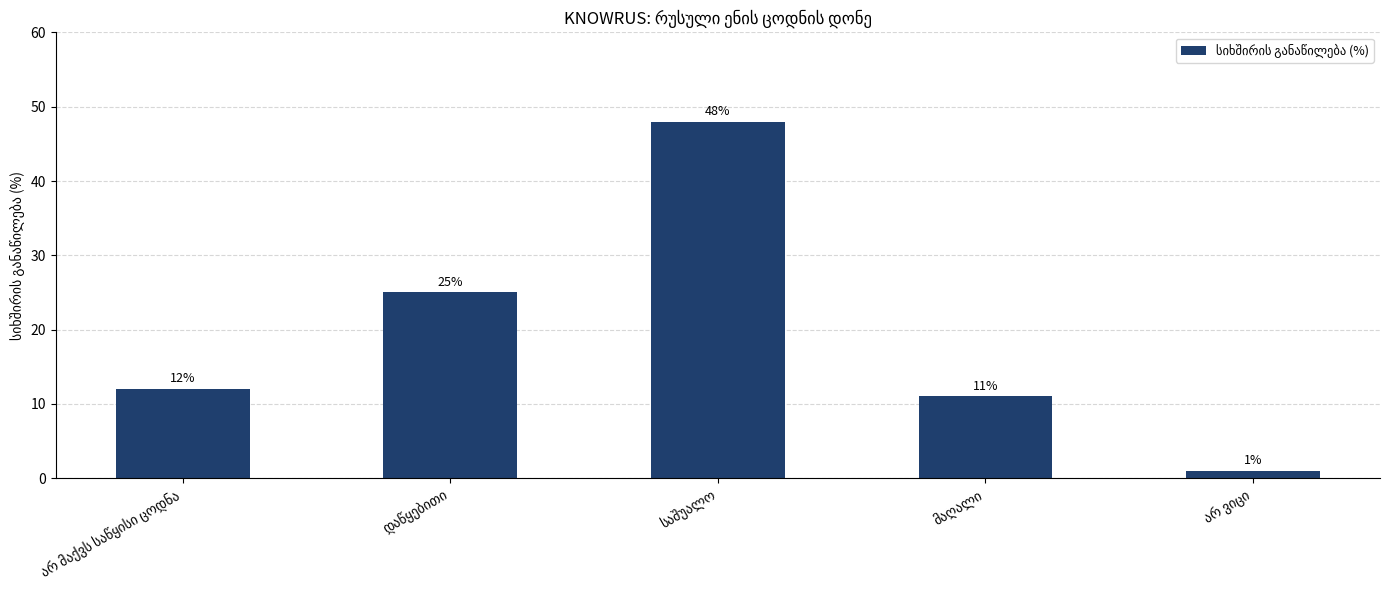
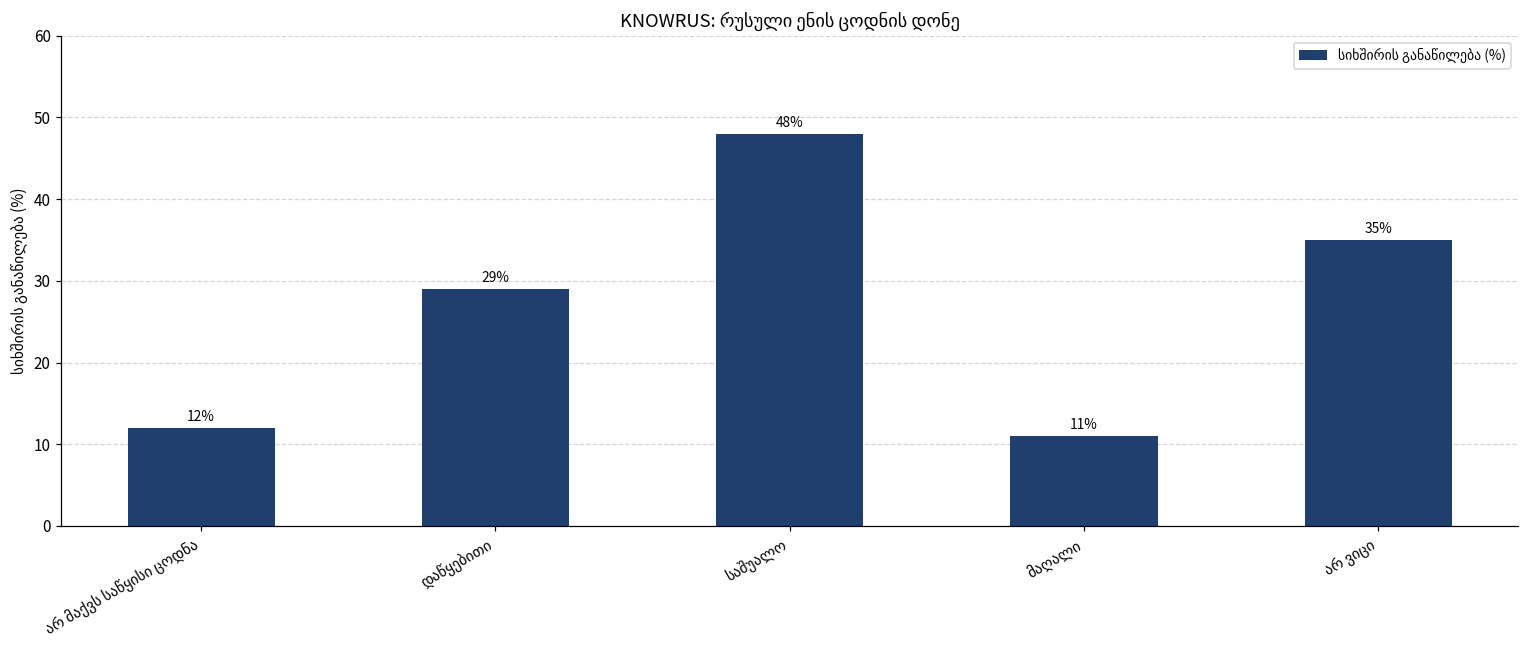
დაწყებითი: 25% -> 29%
არ ვიცი: 1% -> 35%
